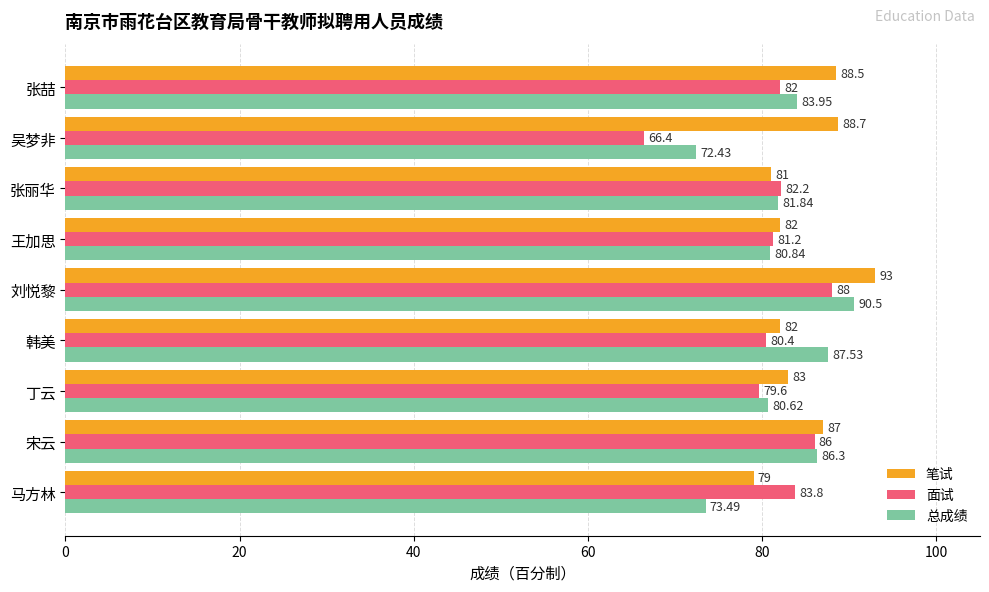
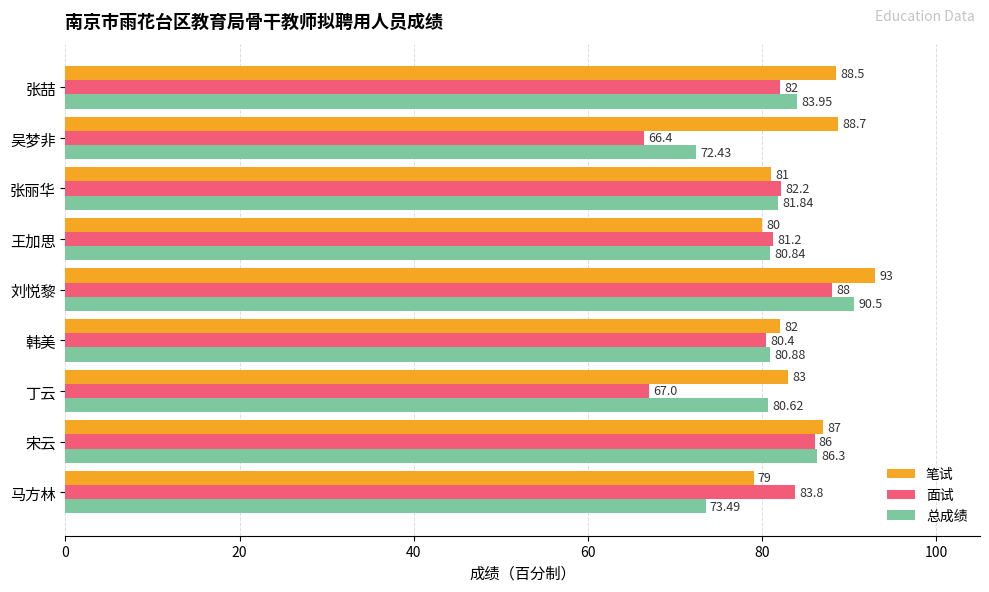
笔试, 王加思: 82 -> 80
总成绩, 韩美: 87.53 -> 80.88
面试, 丁云: 79.6 -> 67.0
